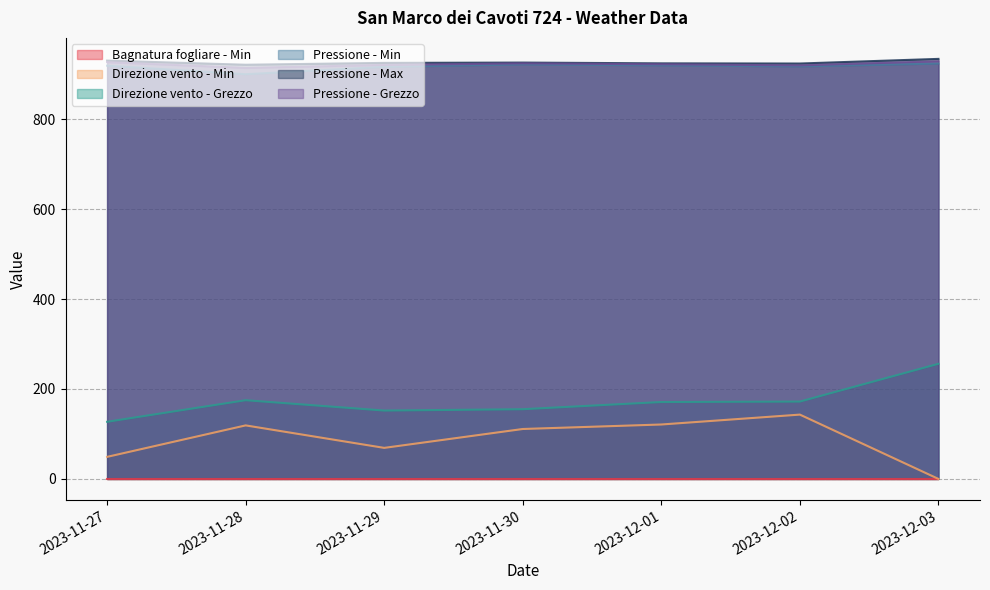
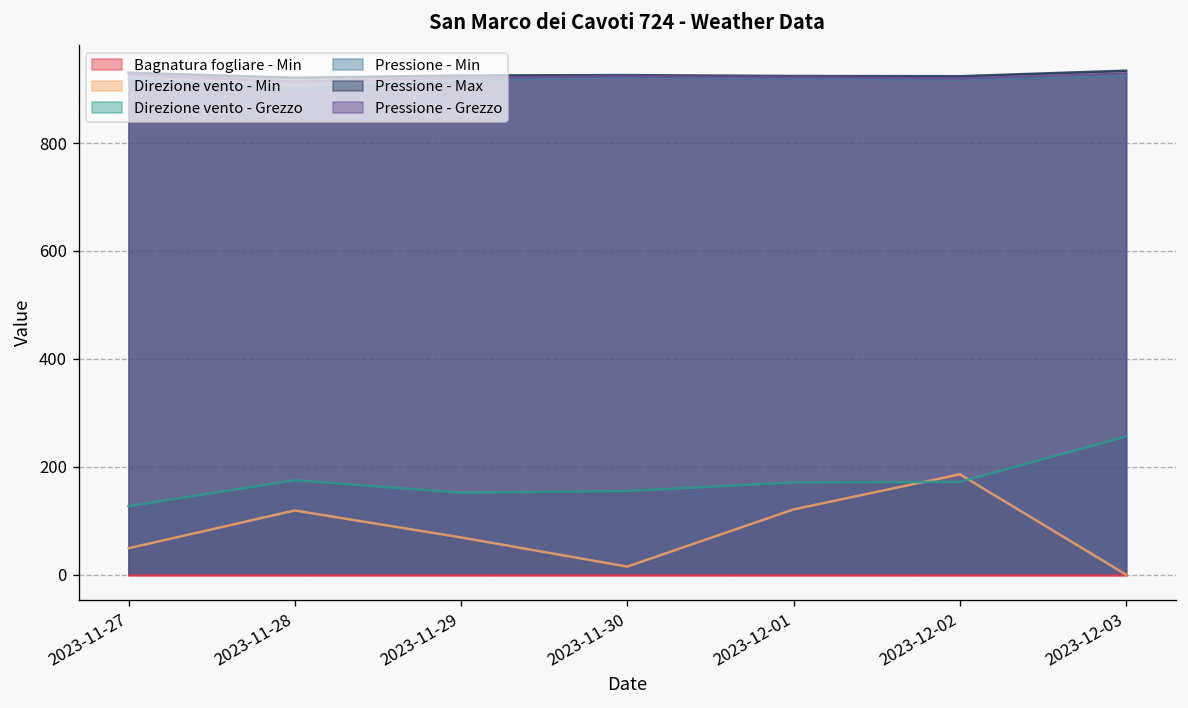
Direzione vento - Min, 2023-11-30: 110 -> 20
Direzione vento - Min, 2023-12-02: 140 -> 190
